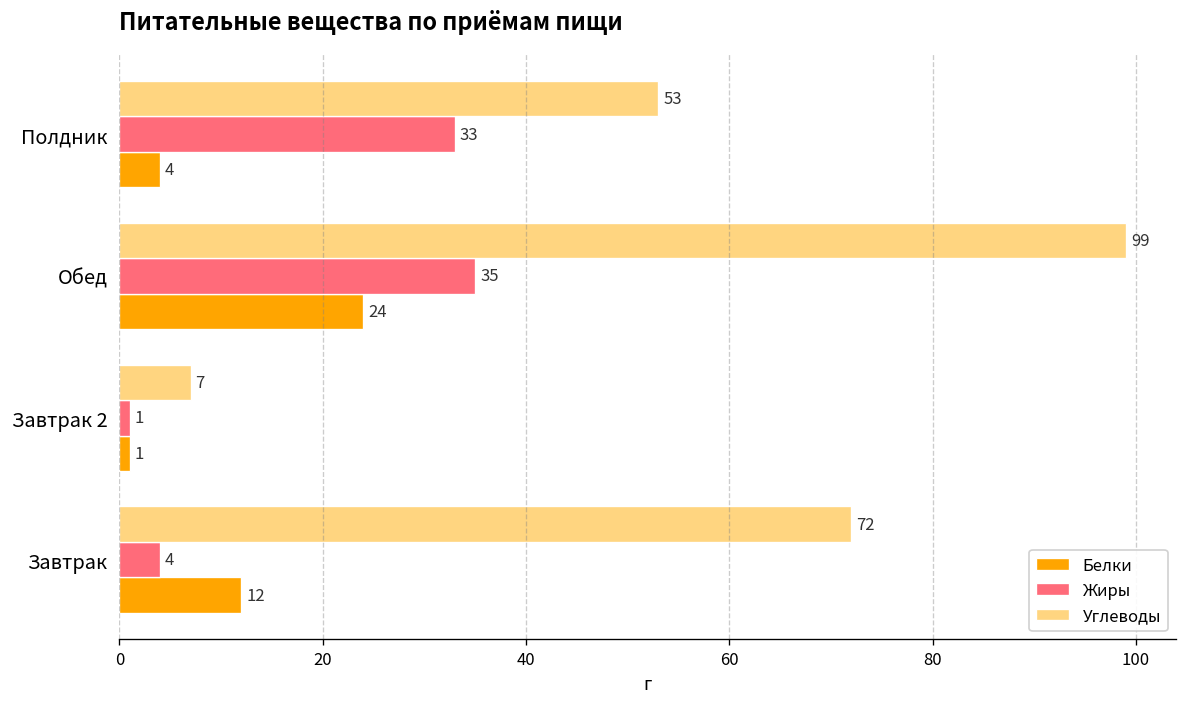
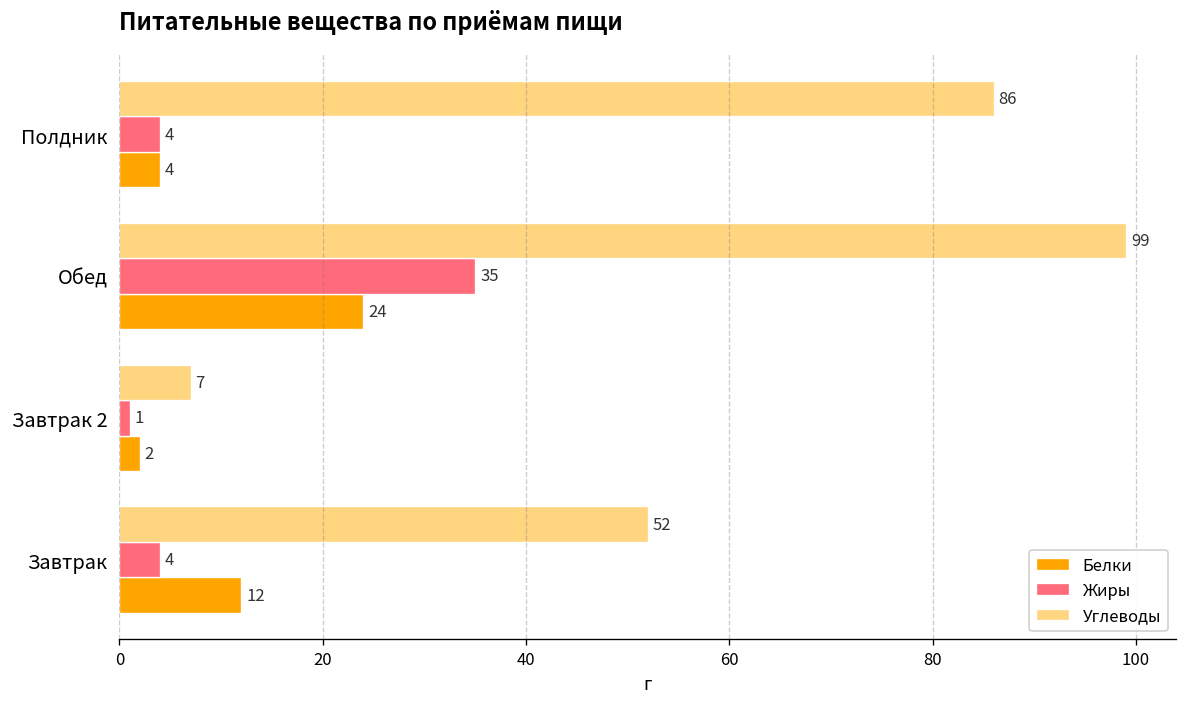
Углеводы, Полдник: 53 -> 86
Жиры, Полдник: 33 -> 4
Белки, Завтрак 2: 1 -> 2
Углеводы, Завтрак: 72 -> 52
